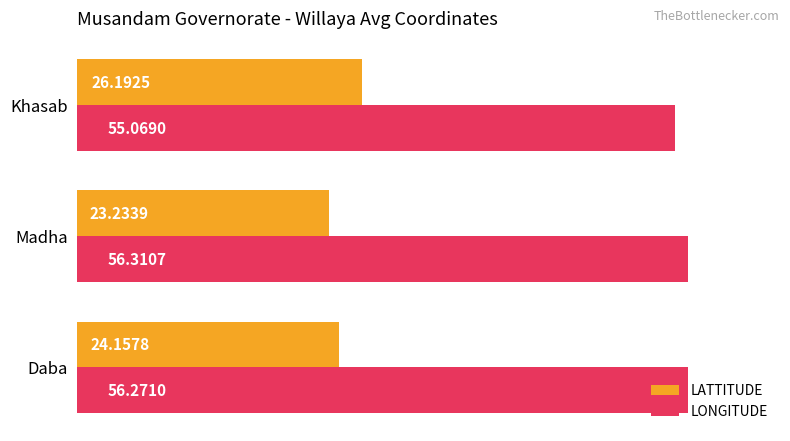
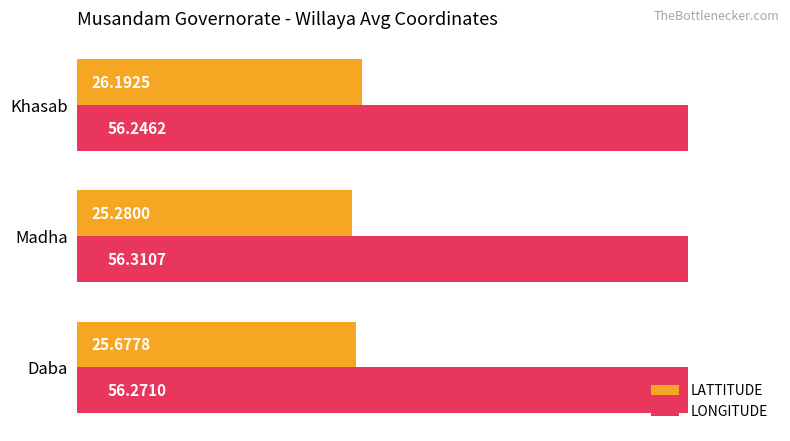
LONGITUDE, Khasab: 55.0690 -> 56.2462
LATTITUDE, Madha: 23.2339 -> 25.2800
LATTITUDE, Daba: 24.1578 -> 25.6778
